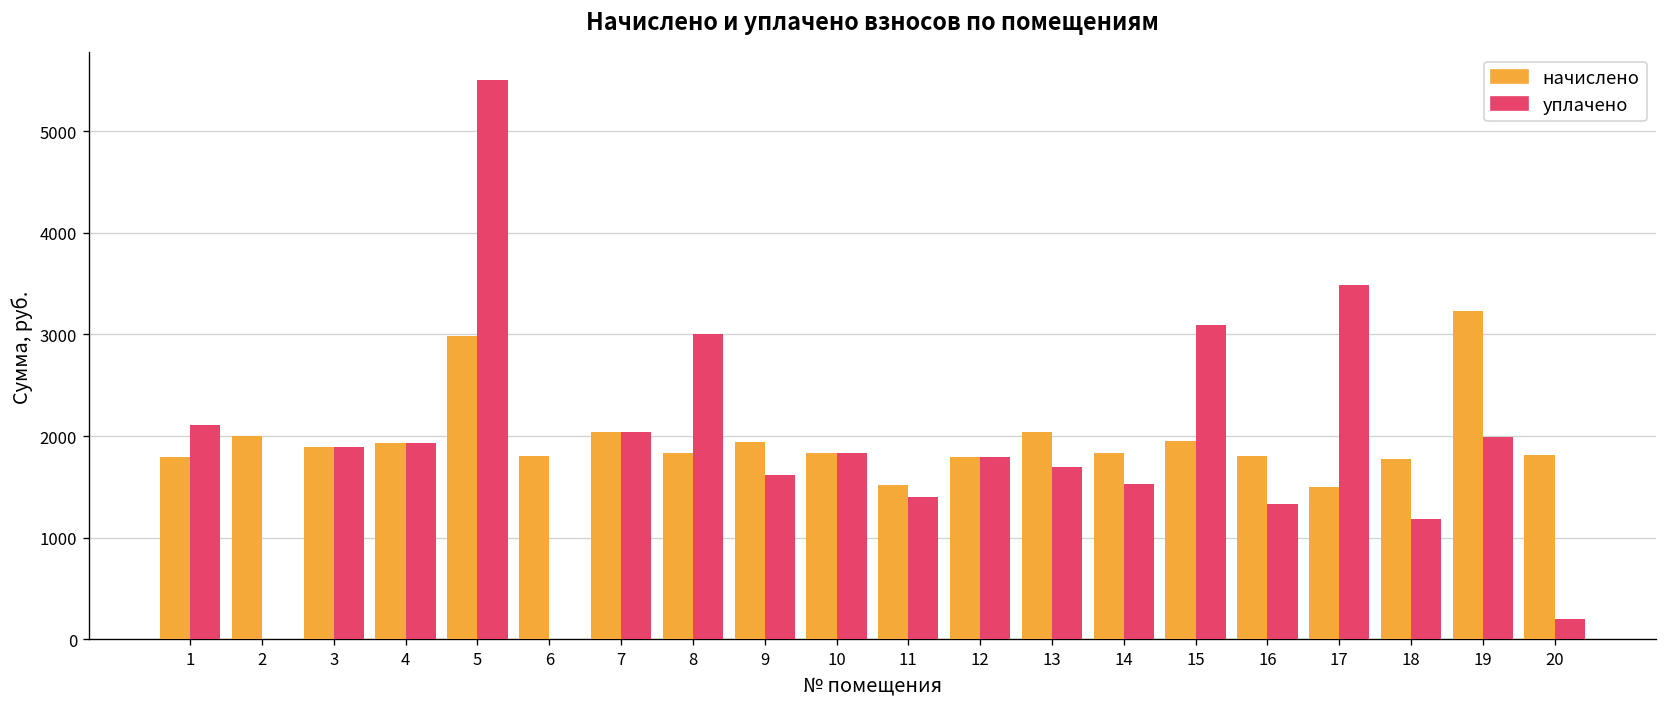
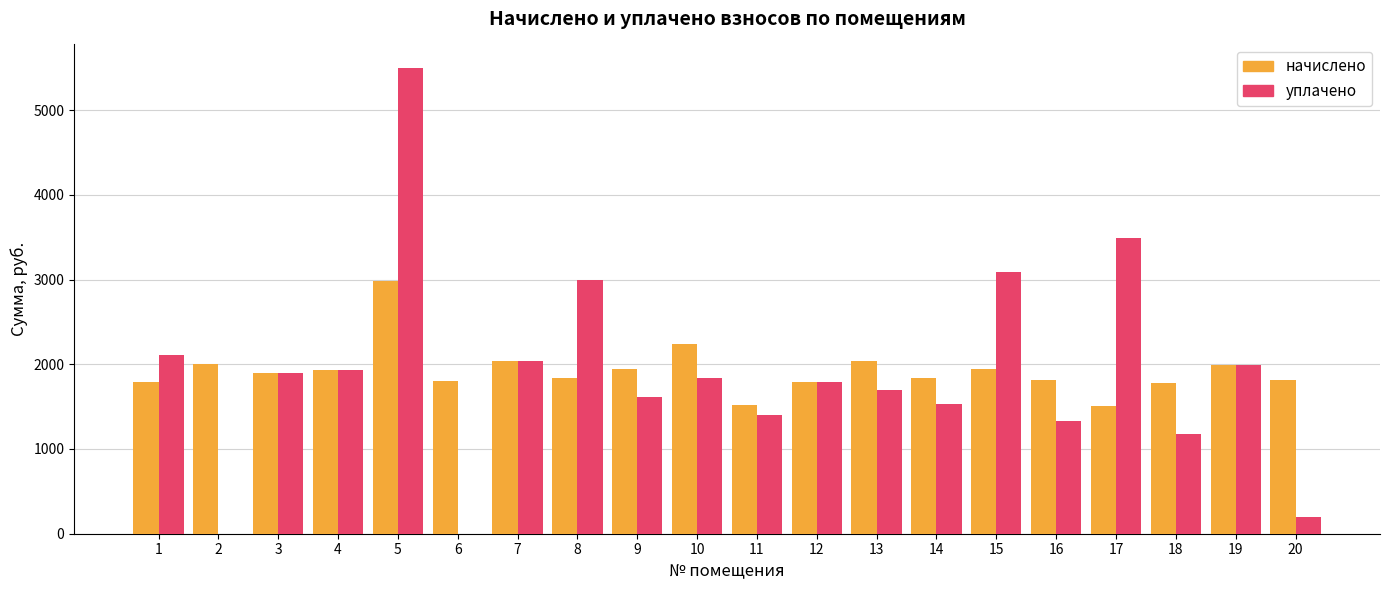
начислено, 10: 1800 -> 2200
начислено, 19: 3200 -> 2000
